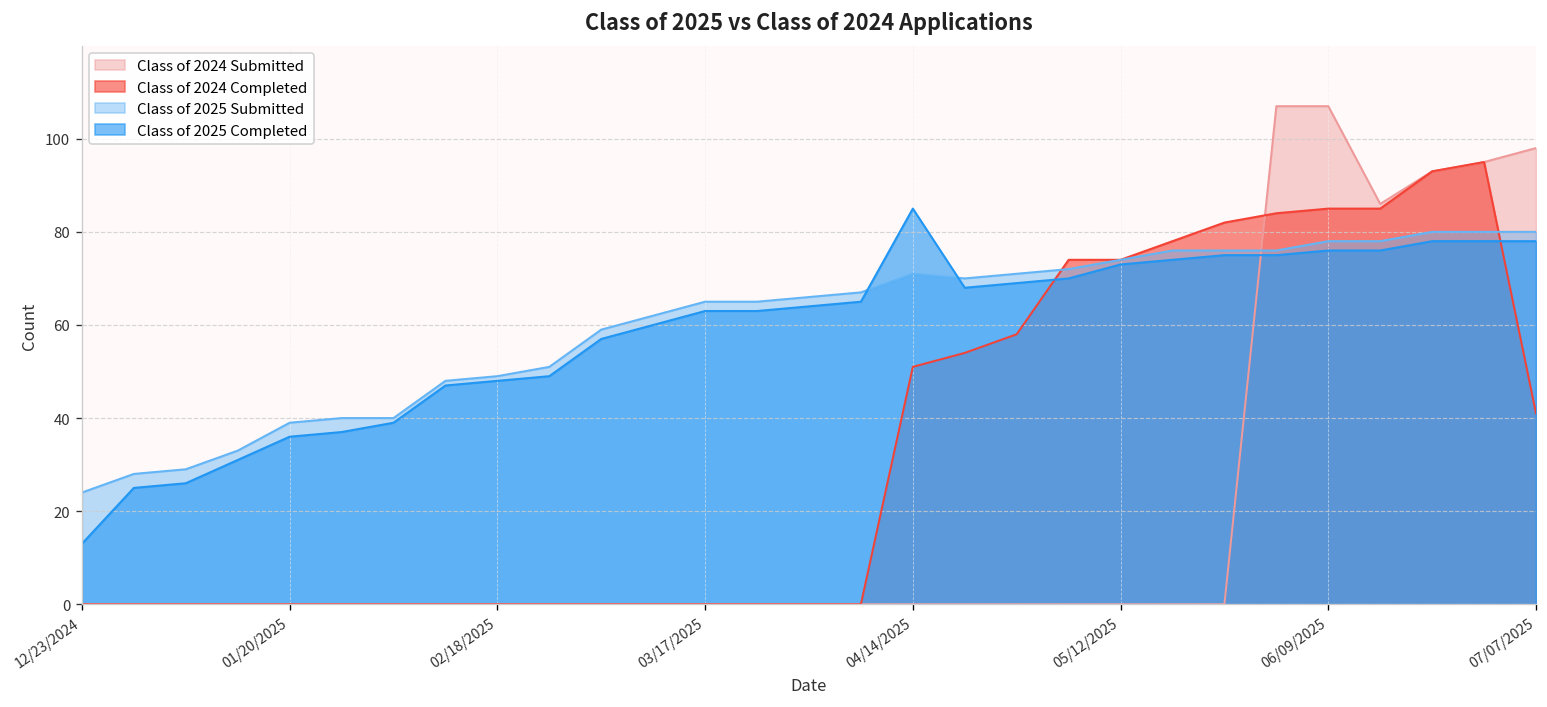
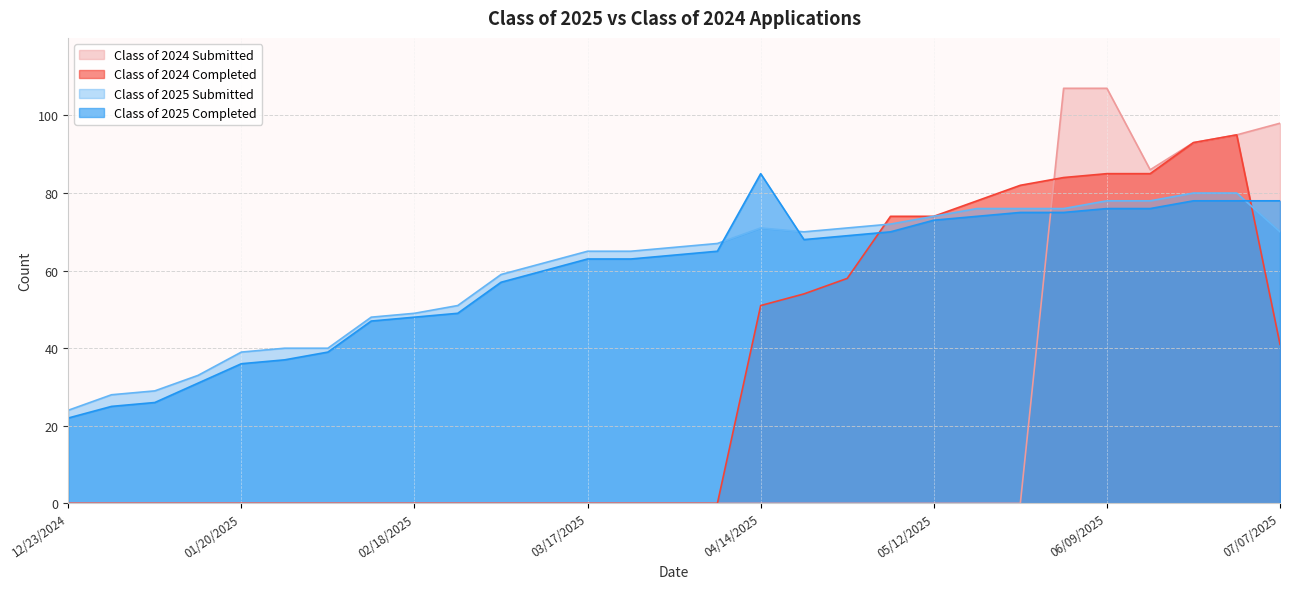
Class of 2025 Completed, 12/23/2024: 13 -> 22
Class of 2025 Submitted, 07/07/2025: 80 -> 70
